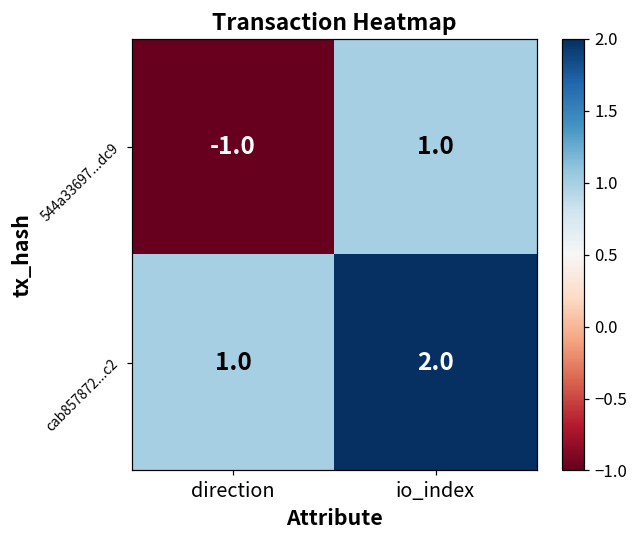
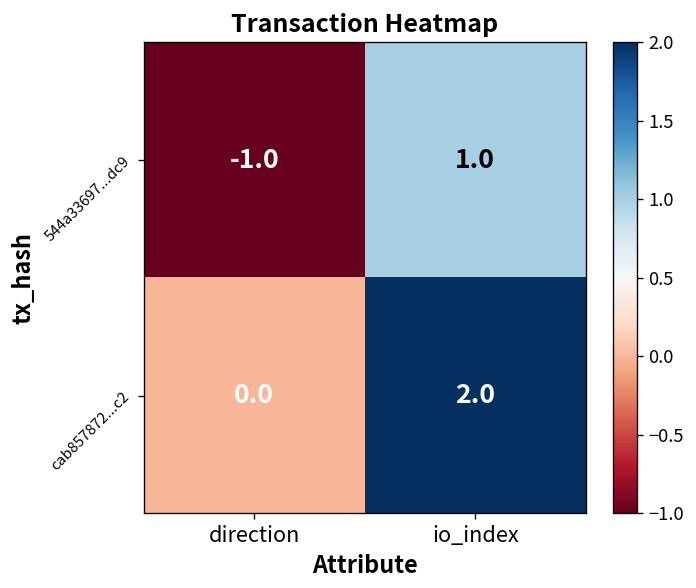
cab857872...c2, direction: 1.0 -> 0.0
